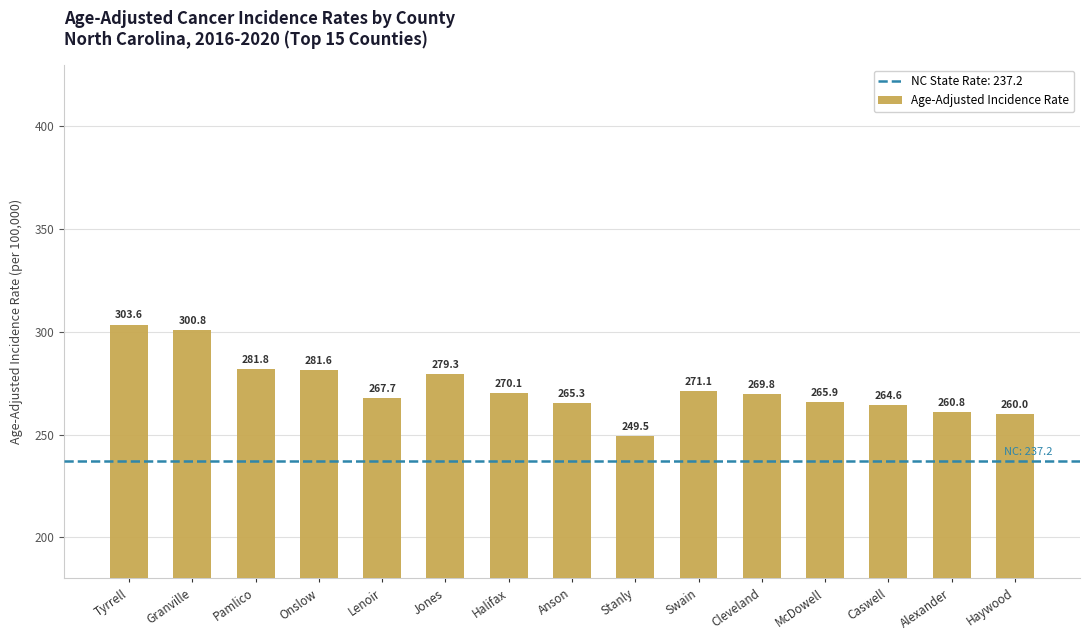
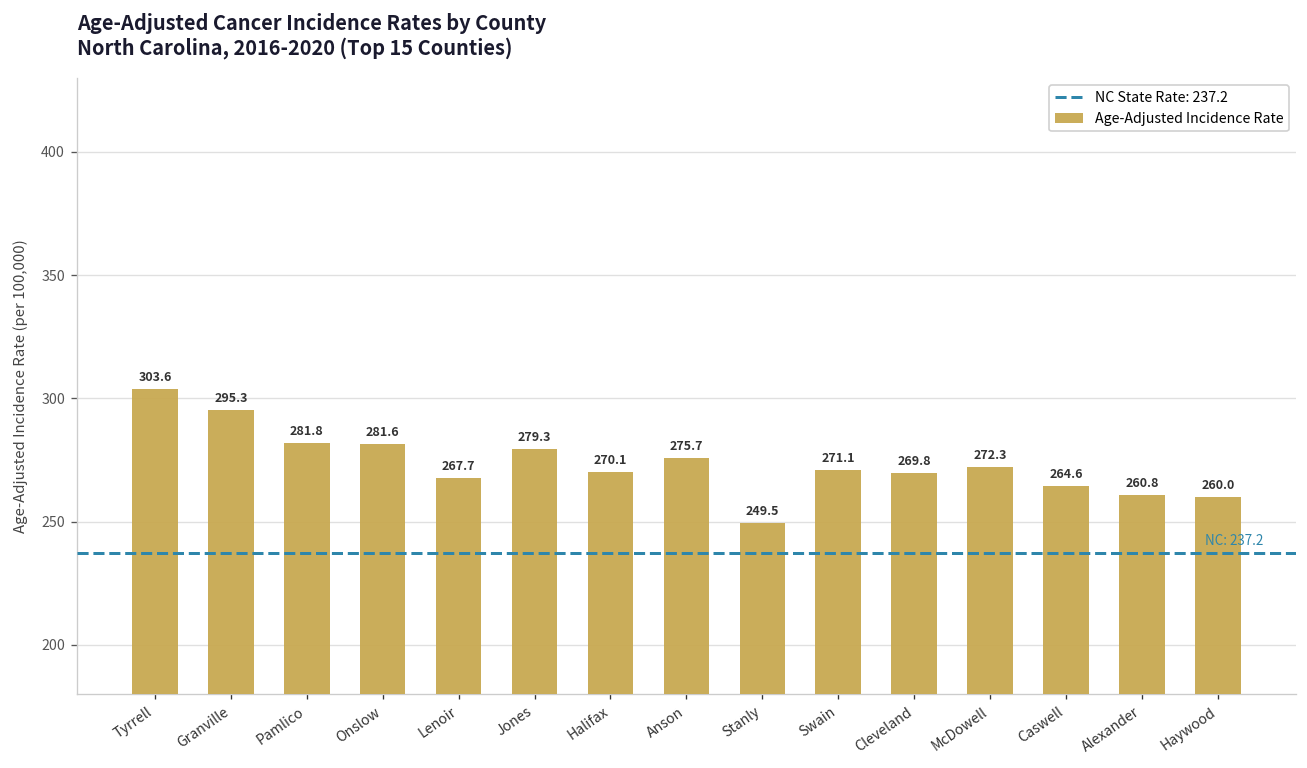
Granville: 300.8 -> 295.3
Anson: 265.3 -> 275.7
McDowell: 265.9 -> 272.3
